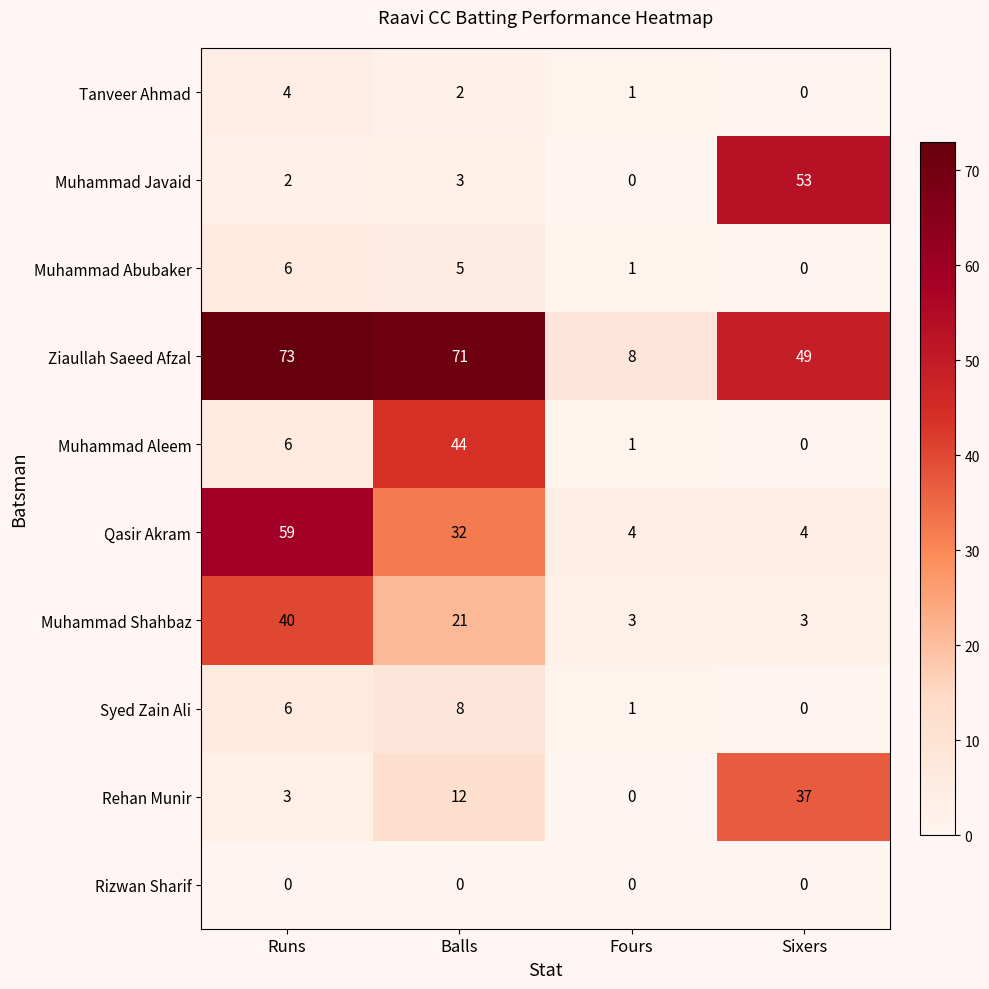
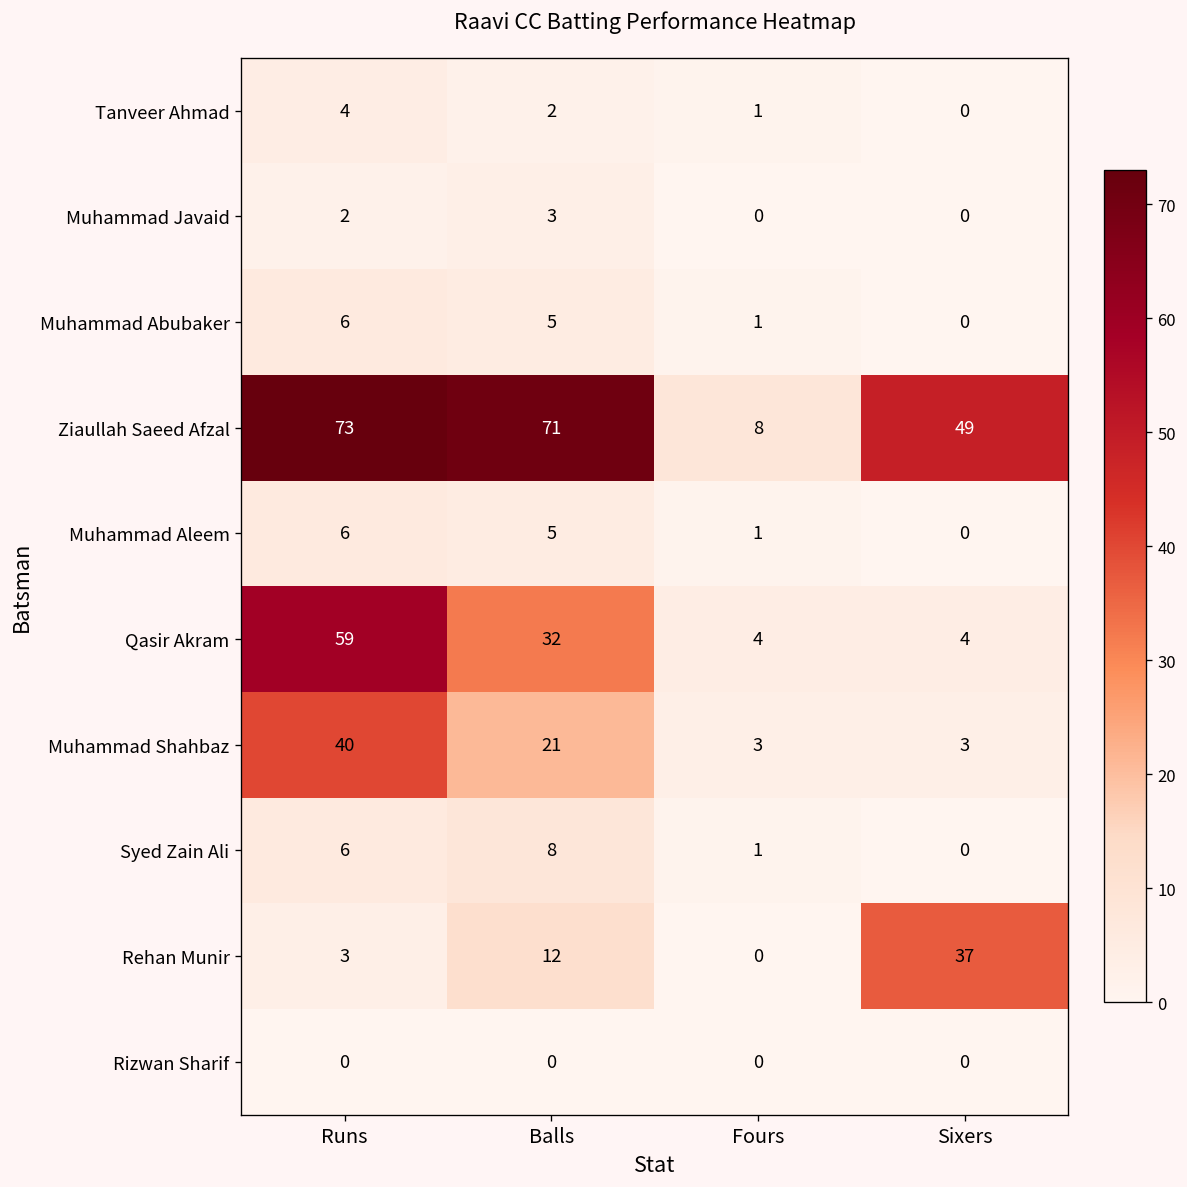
Muhammad Javaid, Sixers: 53 -> 0
Muhammad Aleem, Balls: 44 -> 5
